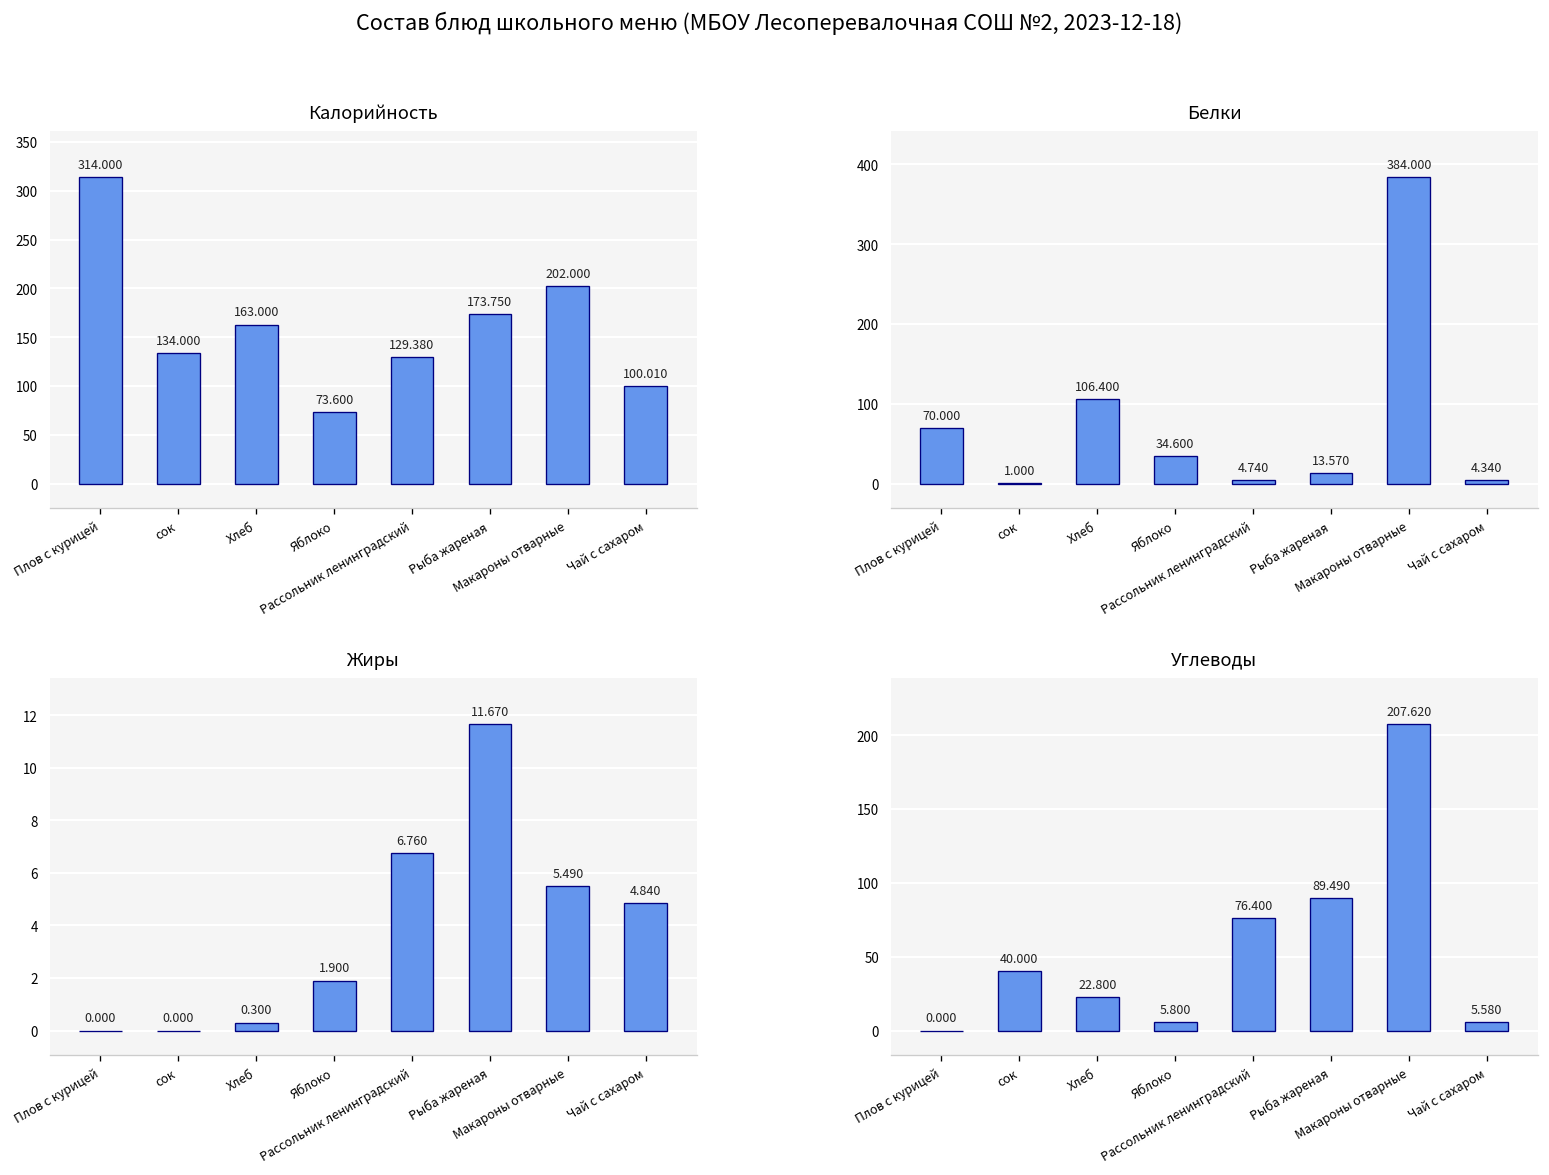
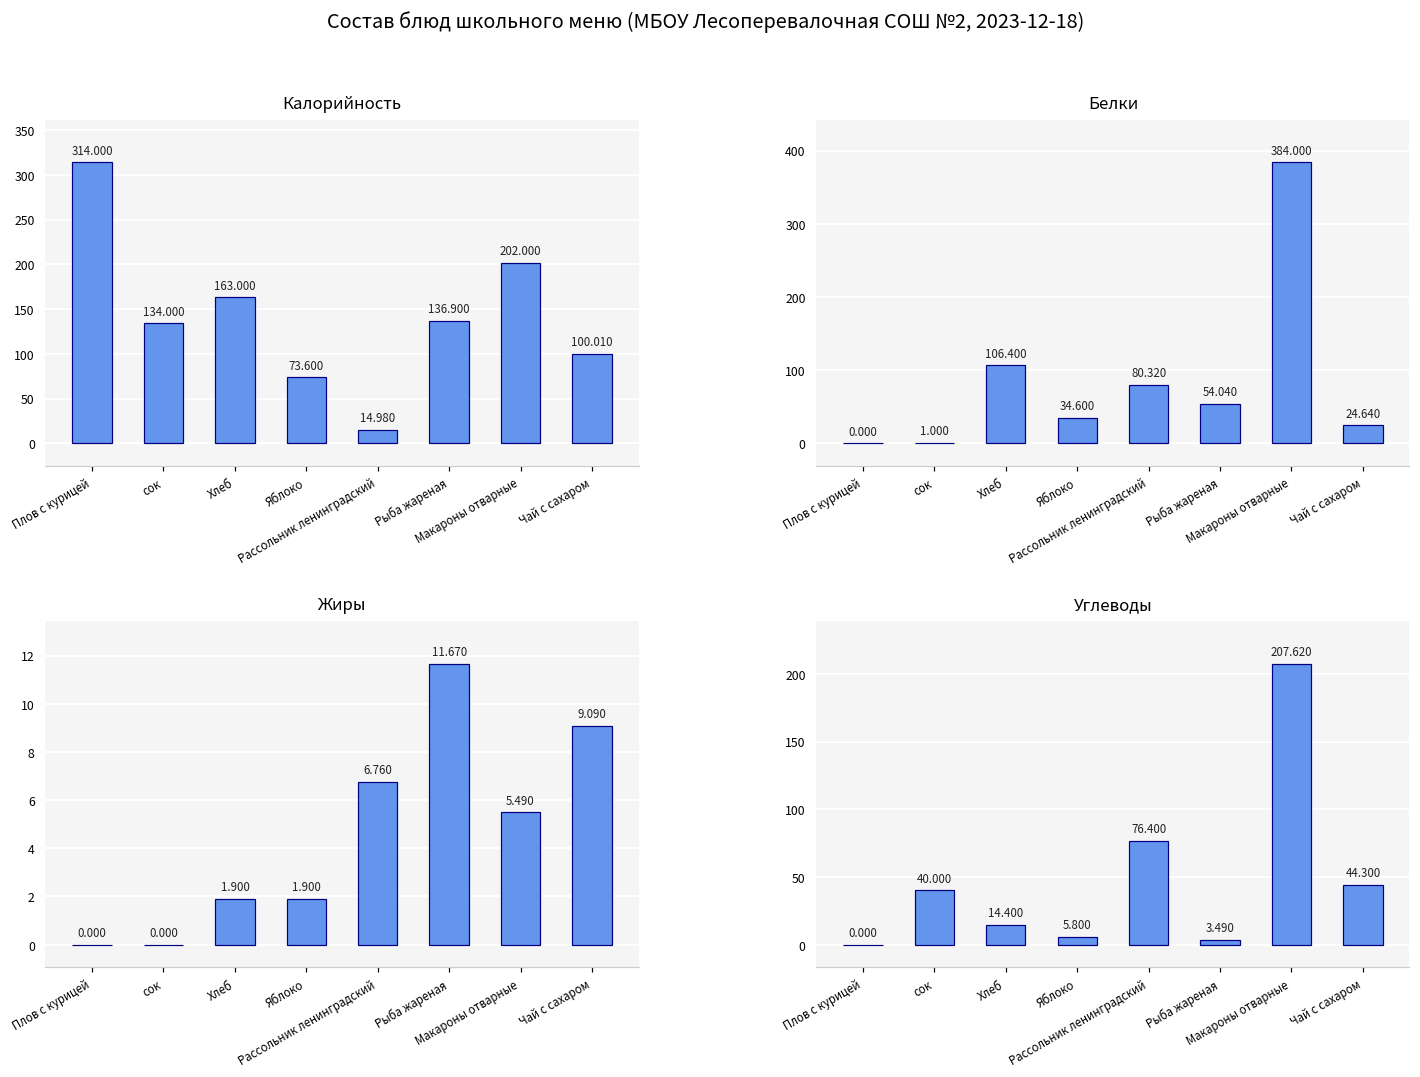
Калорийность, Рассольник ленинградский: 129.380 -> 14.980
Калорийность, Рыба жареная: 173.750 -> 136.900
Белки, Плов с курицей: 70.000 -> 0.000
Белки, Рассольник ленинградский: 4.740 -> 80.320
Белки, Рыба жареная: 13.570 -> 54.040
Белки, Чай с сахаром: 4.340 -> 24.640
Жиры, Хлеб: 0.300 -> 1.900
Жиры, Чай с сахаром: 4.840 -> 9.090
Углеводы, Хлеб: 22.800 -> 14.400
Углеводы, Рыба жареная: 89.490 -> 3.490
Углеводы, Чай с сахаром: 5.580 -> 44.300
